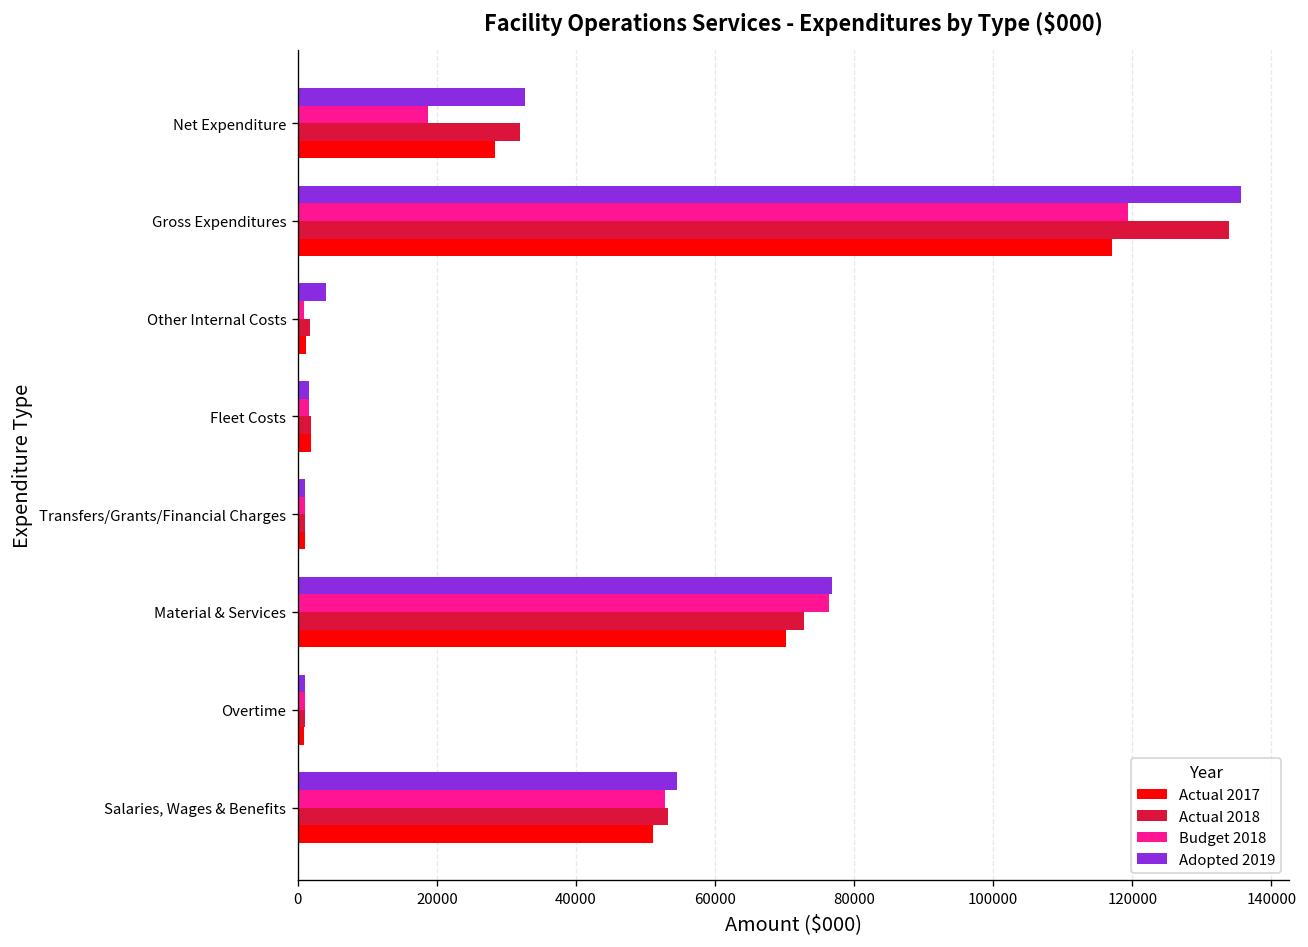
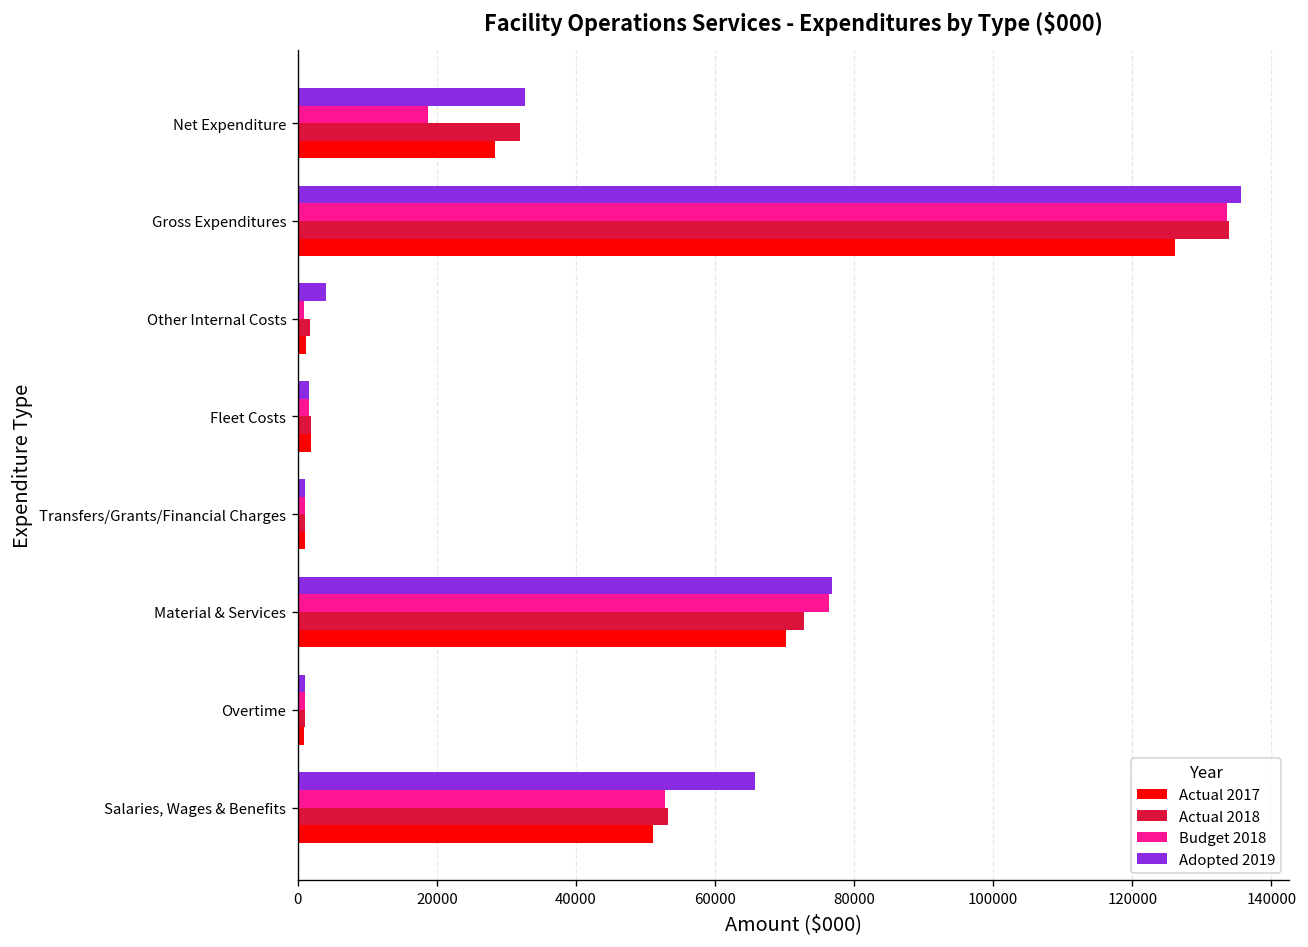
Budget 2018, Gross Expenditures: 119000 -> 134000
Actual 2017, Gross Expenditures: 117000 -> 126000
Adopted 2019, Salaries, Wages & Benefits: 55000 -> 66000
